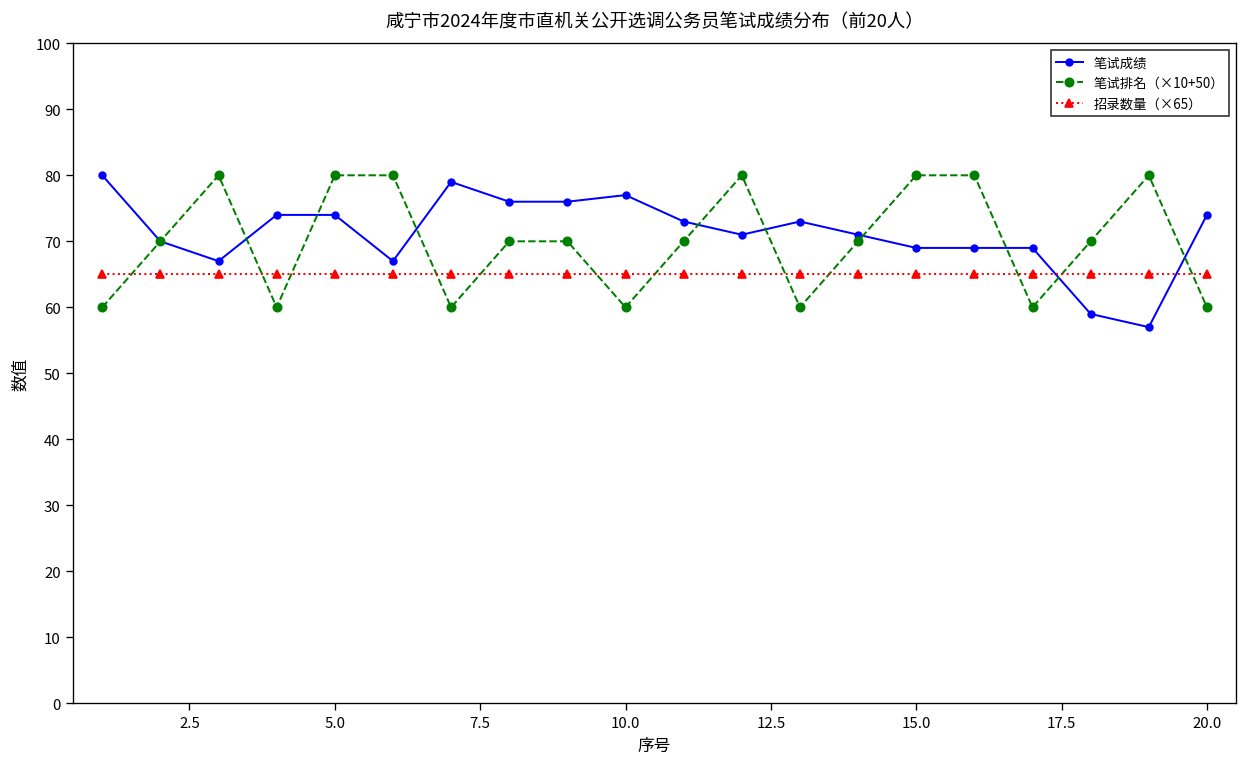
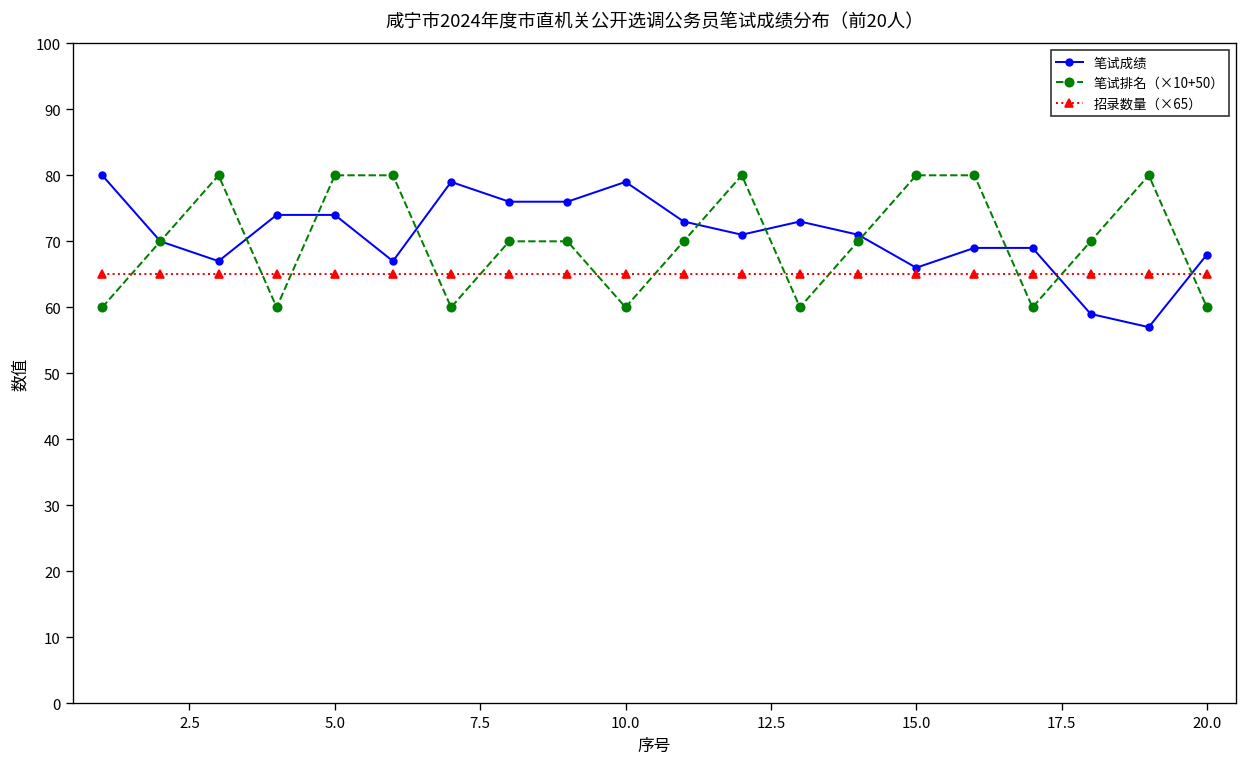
笔试成绩, 10.0: 77 -> 79
笔试成绩, 15.0: 69 -> 66
笔试成绩, 20.0: 74 -> 68
